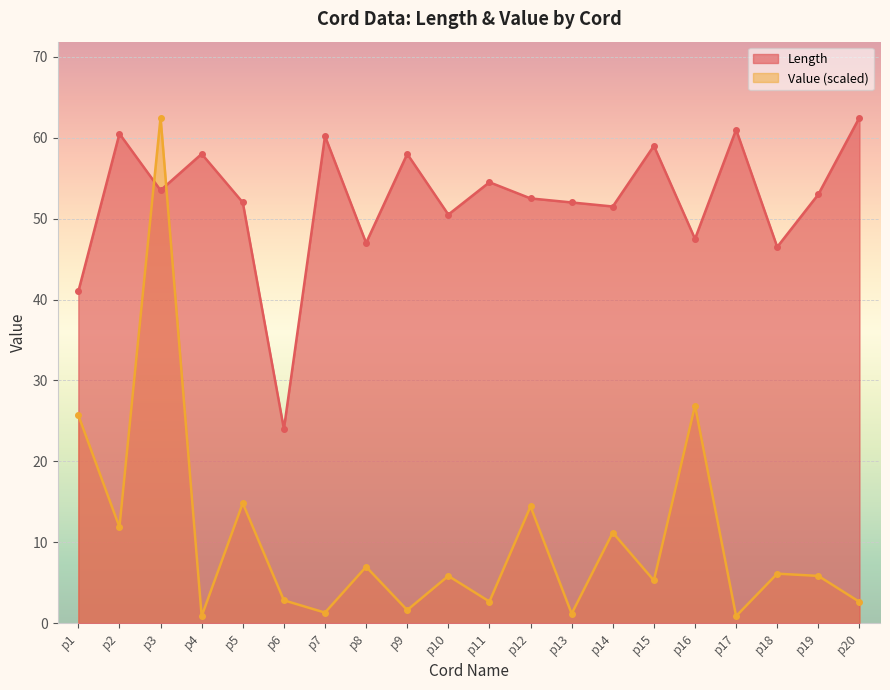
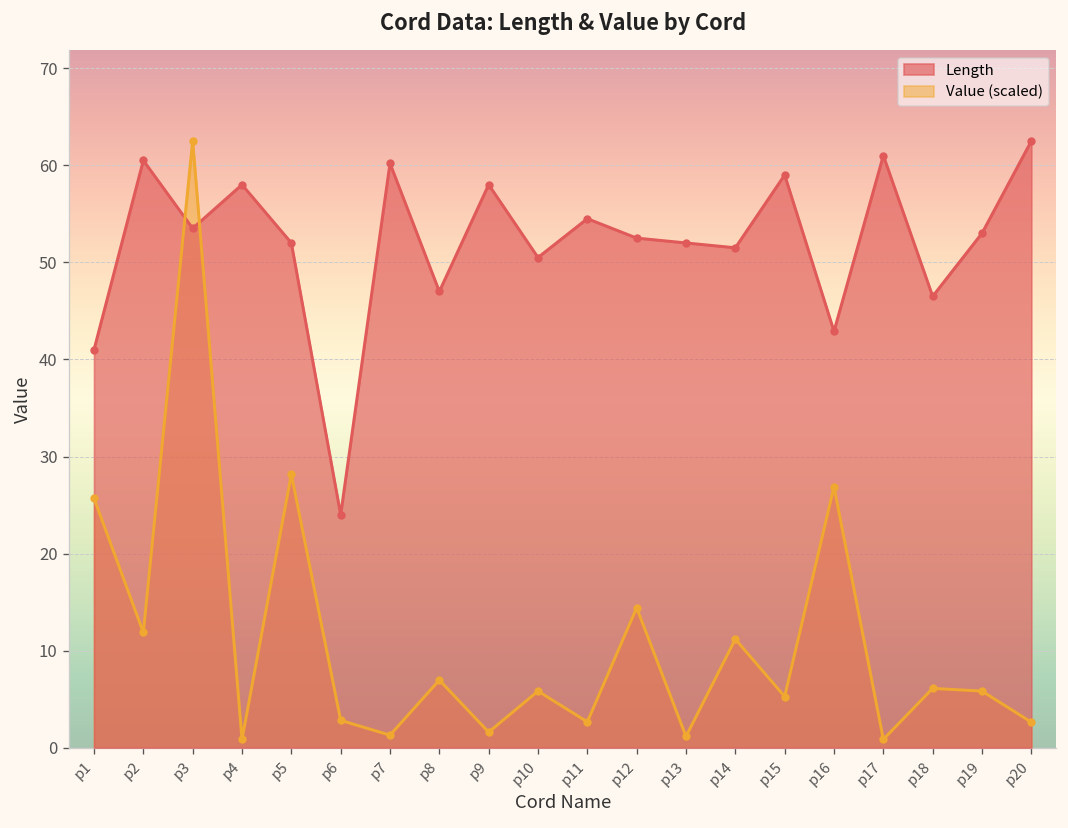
Value (scaled), p5: 15 -> 28
Length, p16: 48 -> 43
